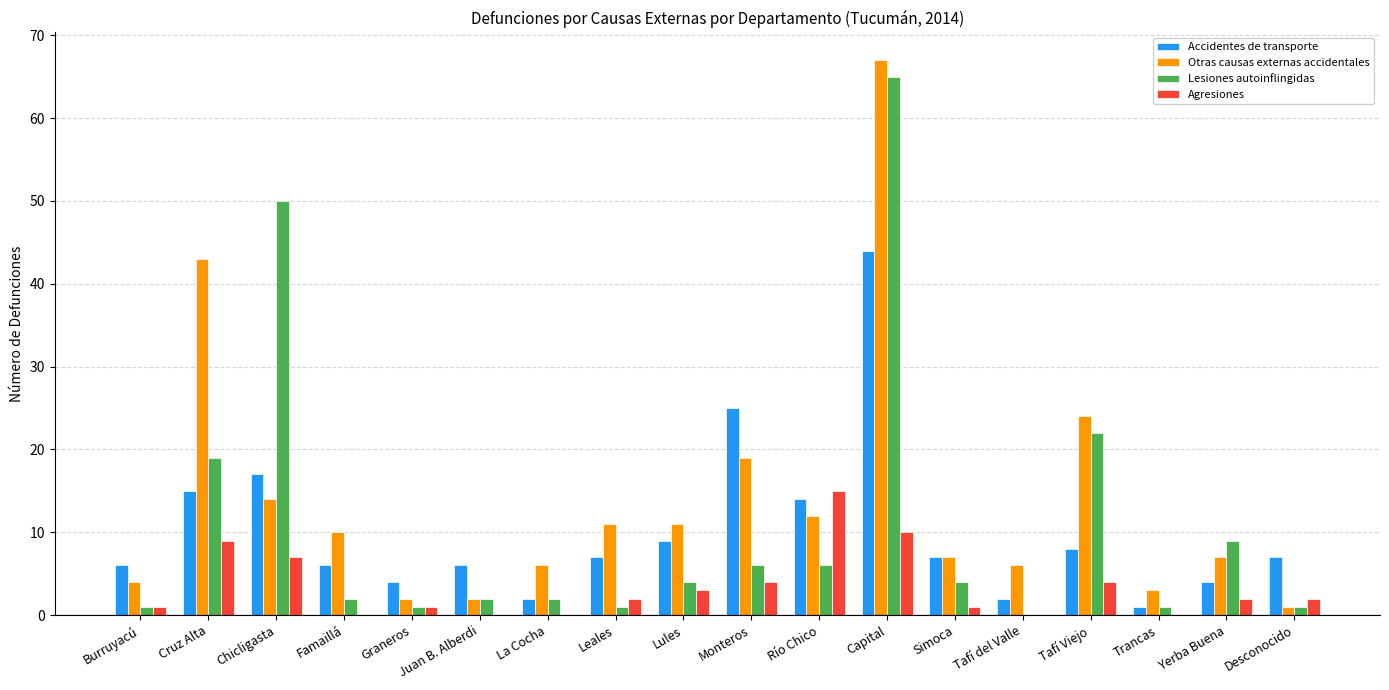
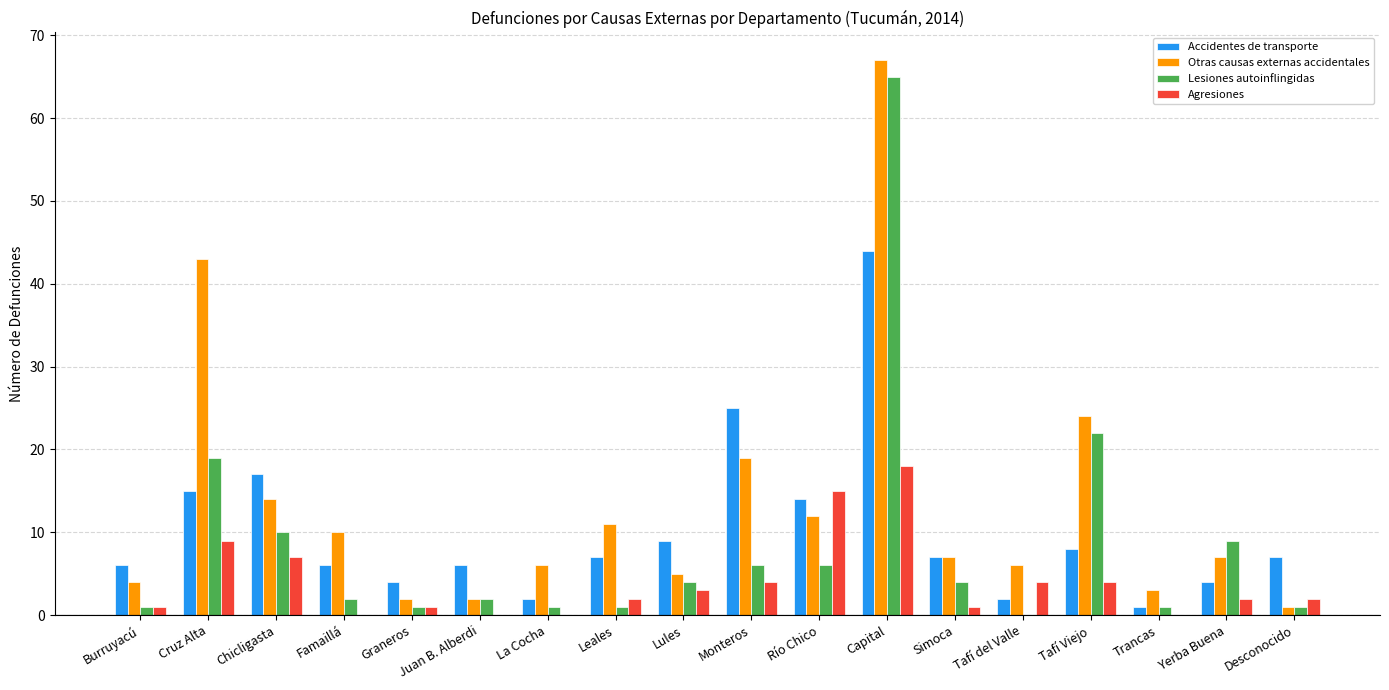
Lesiones autoinflingidas, Chicligasta: 50 -> 10
Lesiones autoinflingidas, La Cocha: 2 -> 1
Otras causas externas accidentales, Lules: 11 -> 5
Agresiones, Capital: 10 -> 18
Agresiones, Tafí del Valle: 0 -> 4
